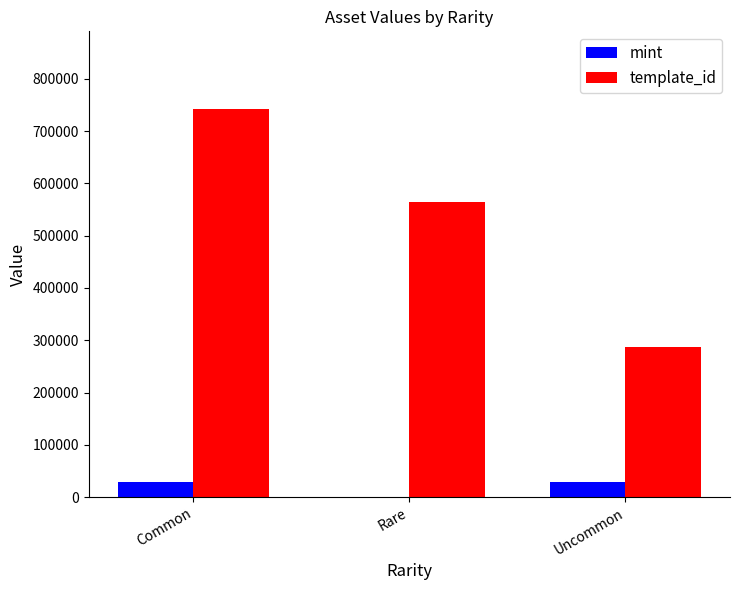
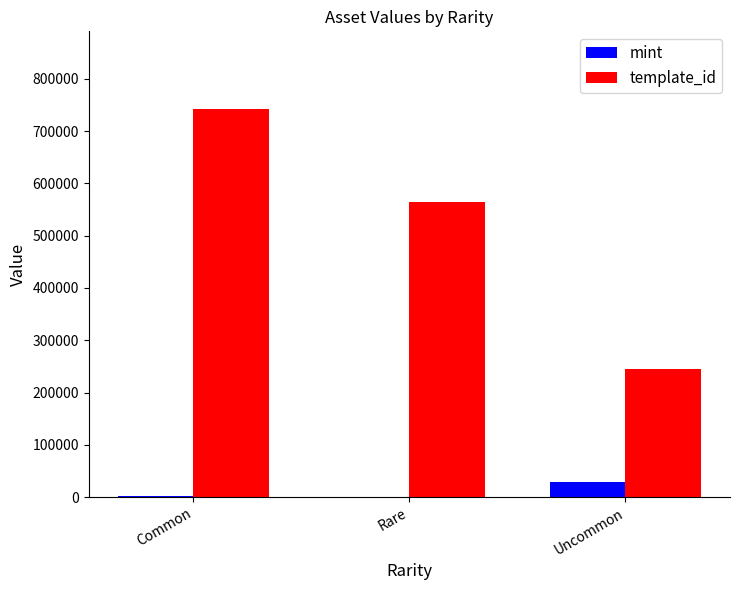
mint, Common: 30000 -> 0
template_id, Uncommon: 290000 -> 240000
